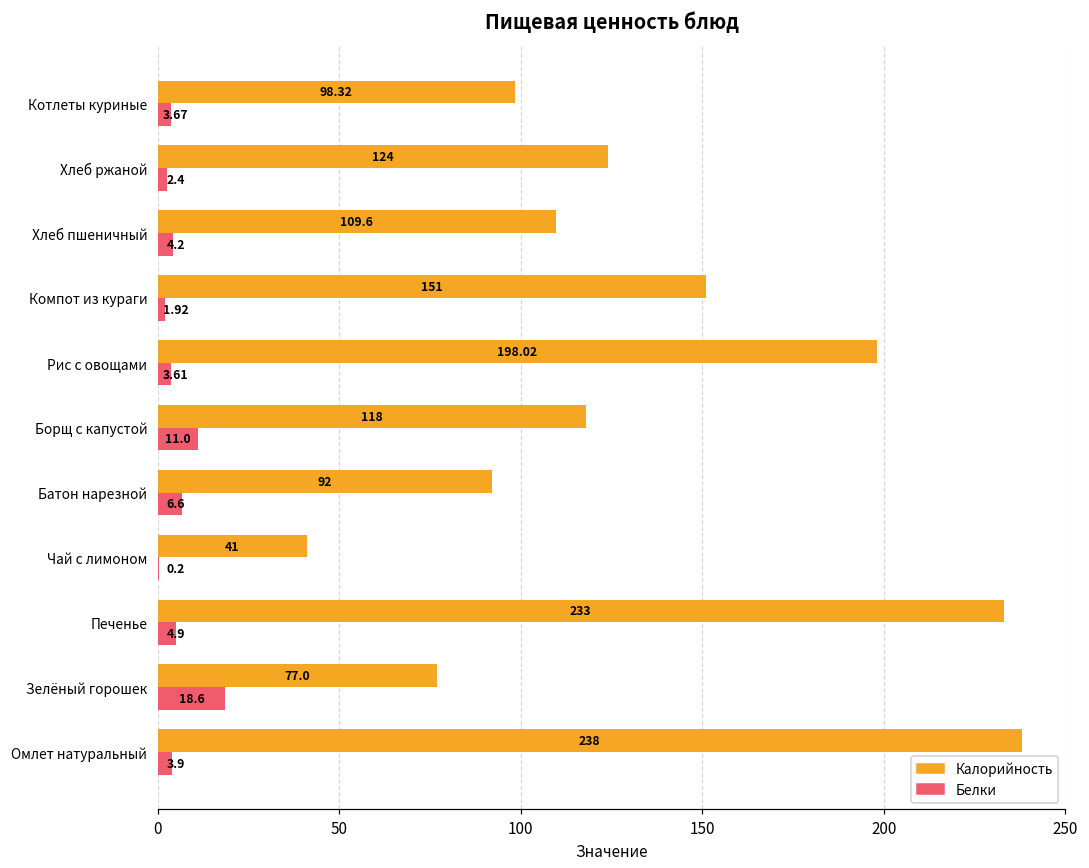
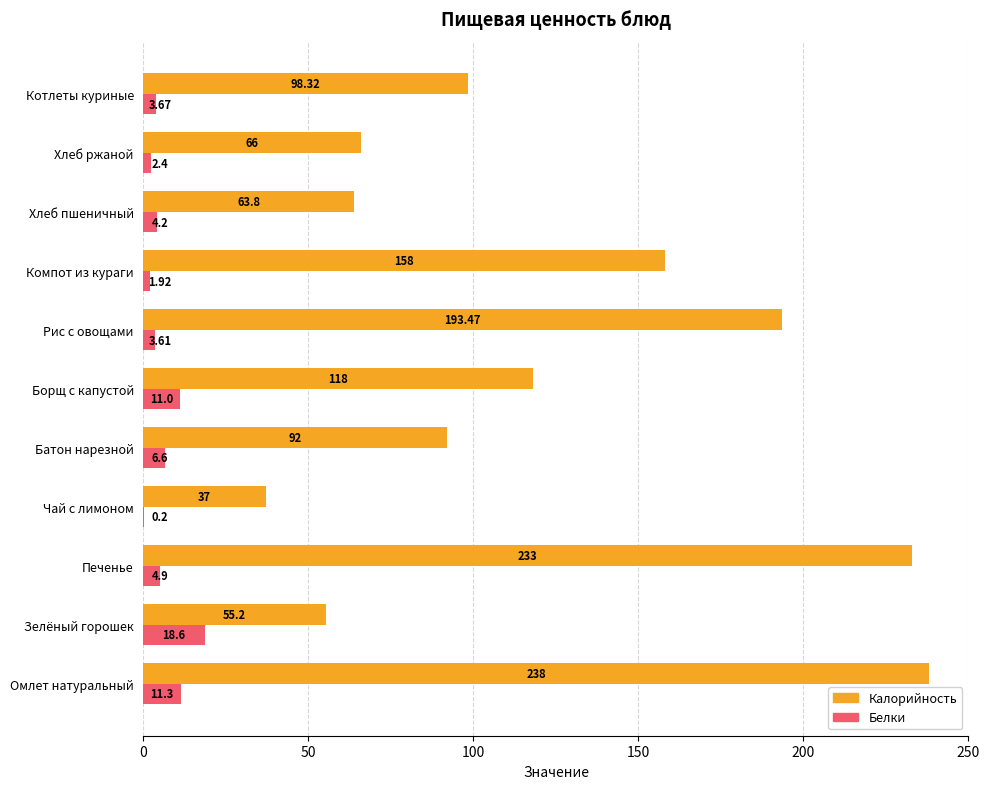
Калорийность, Хлеб ржаной: 124 -> 66
Калорийность, Хлеб пшеничный: 109.6 -> 63.8
Калорийность, Компот из кураги: 151 -> 158
Калорийность, Рис с овощами: 198.02 -> 193.47
Калорийность, Чай с лимоном: 41 -> 37
Калорийность, Зелёный горошек: 77.0 -> 55.2
Белки, Омлет натуральный: 3.9 -> 11.3
